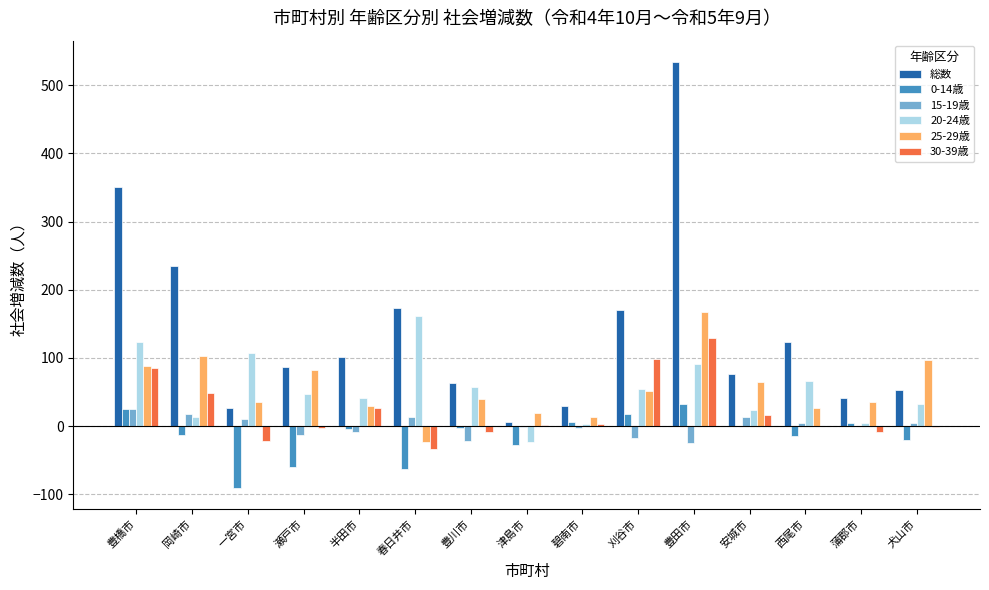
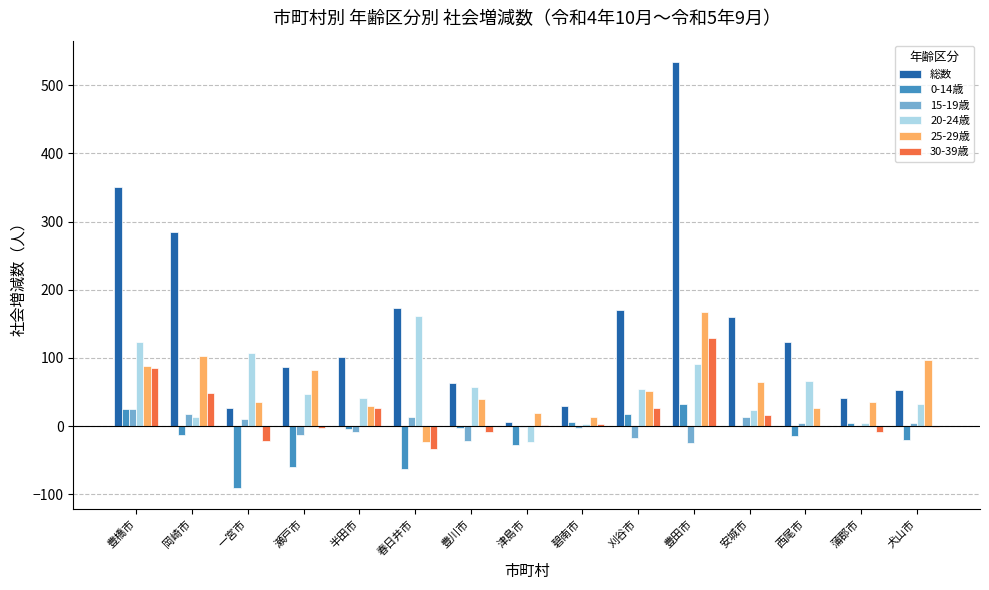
総数, 岡崎市: 240 -> 280
30-39歳, 刈谷市: 100 -> 30
総数, 安城市: 80 -> 160
